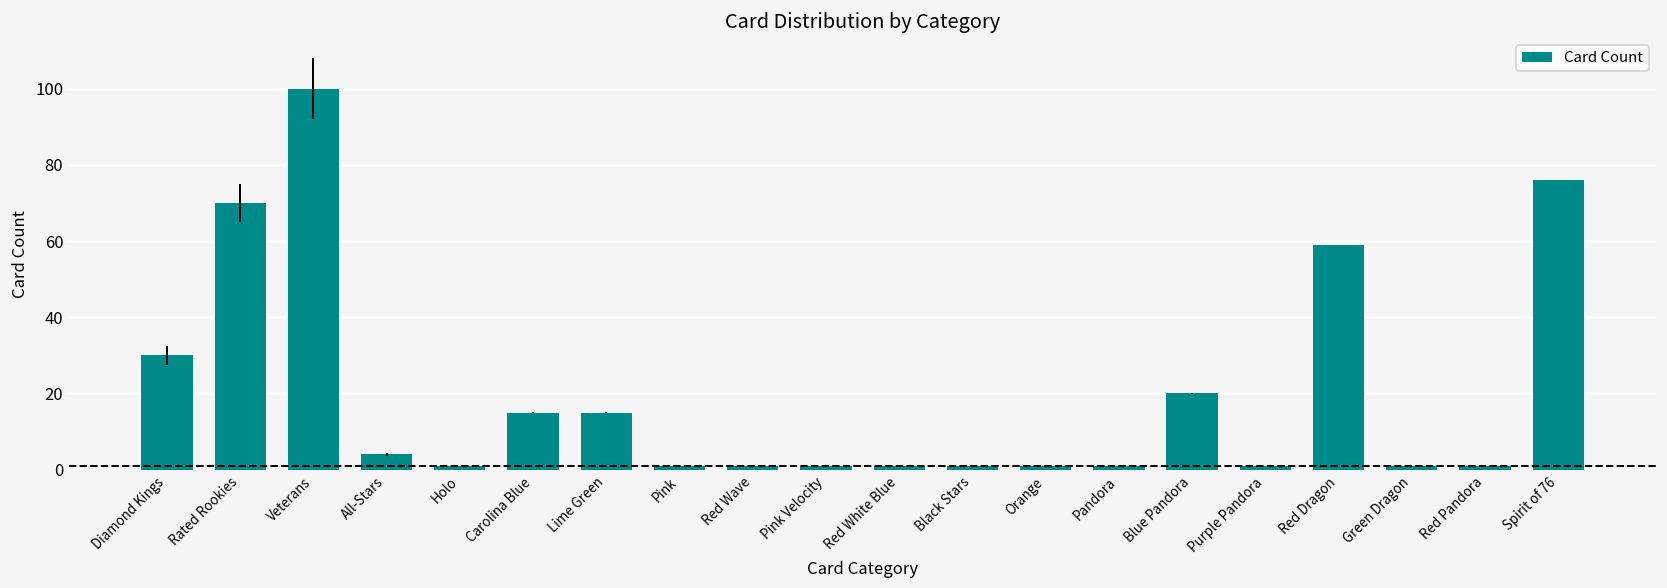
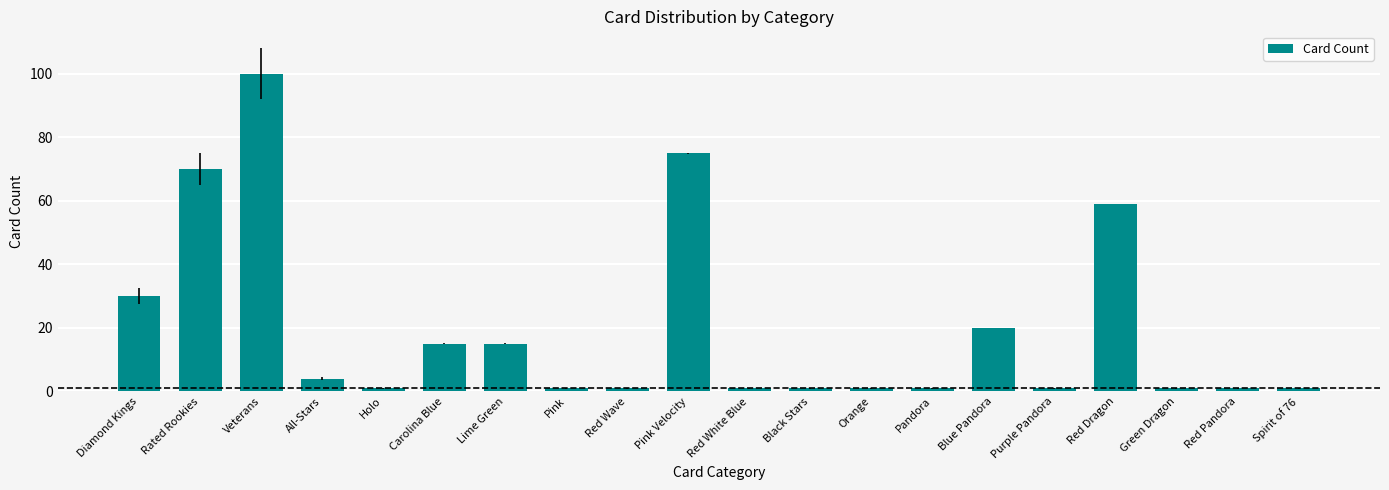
Pink Velocity: 1 -> 75
Spirit of 76: 76 -> 1
